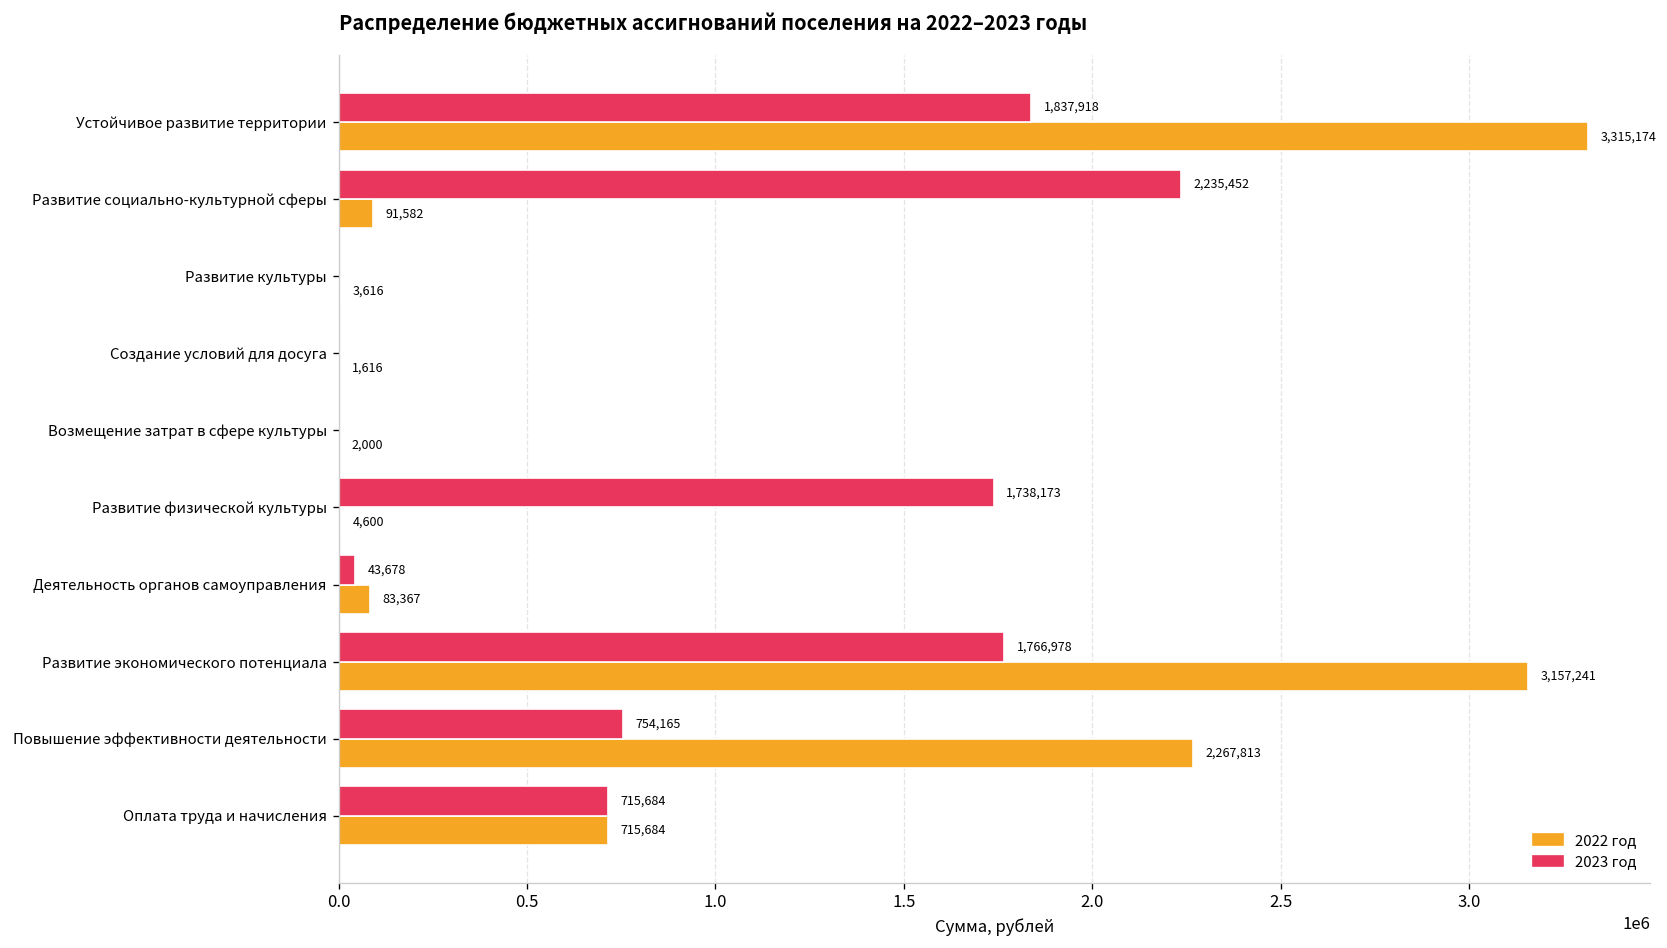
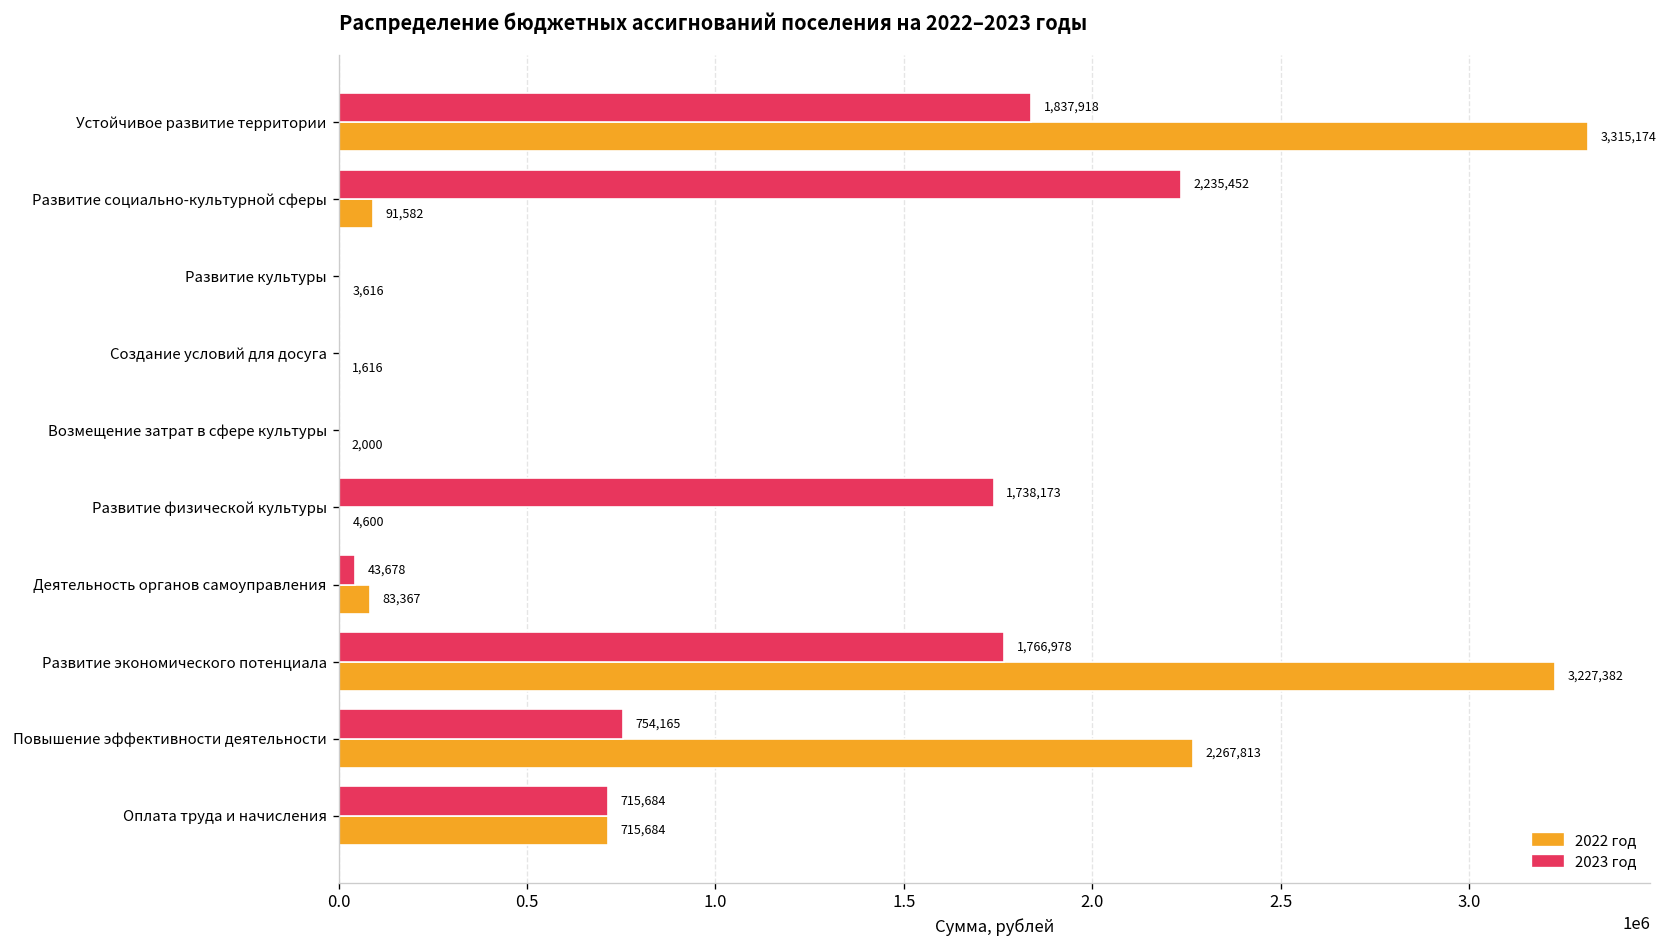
2022 год, Развитие экономического потенциала: 3,157,241 -> 3,227,382
